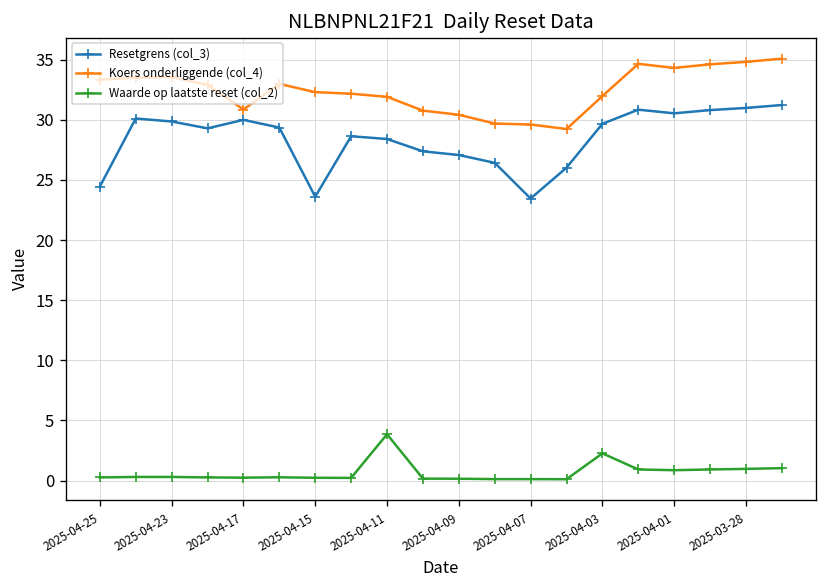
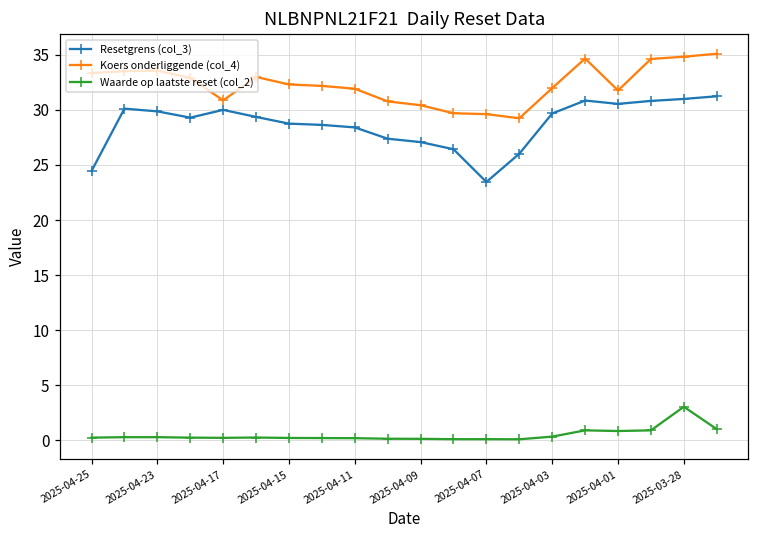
Resetgrens (col_3), 2025-04-15: 23.6 -> 28.7
Waarde op laatste reset (col_2), 2025-04-11: 3.9 -> 0.2
Waarde op laatste reset (col_2), 2025-04-03: 2.3 -> 0.4
Koers onderliggende (col_4), 2025-04-01: 34.3 -> 31.8
Waarde op laatste reset (col_2), 2025-03-28: 1.0 -> 3.1
